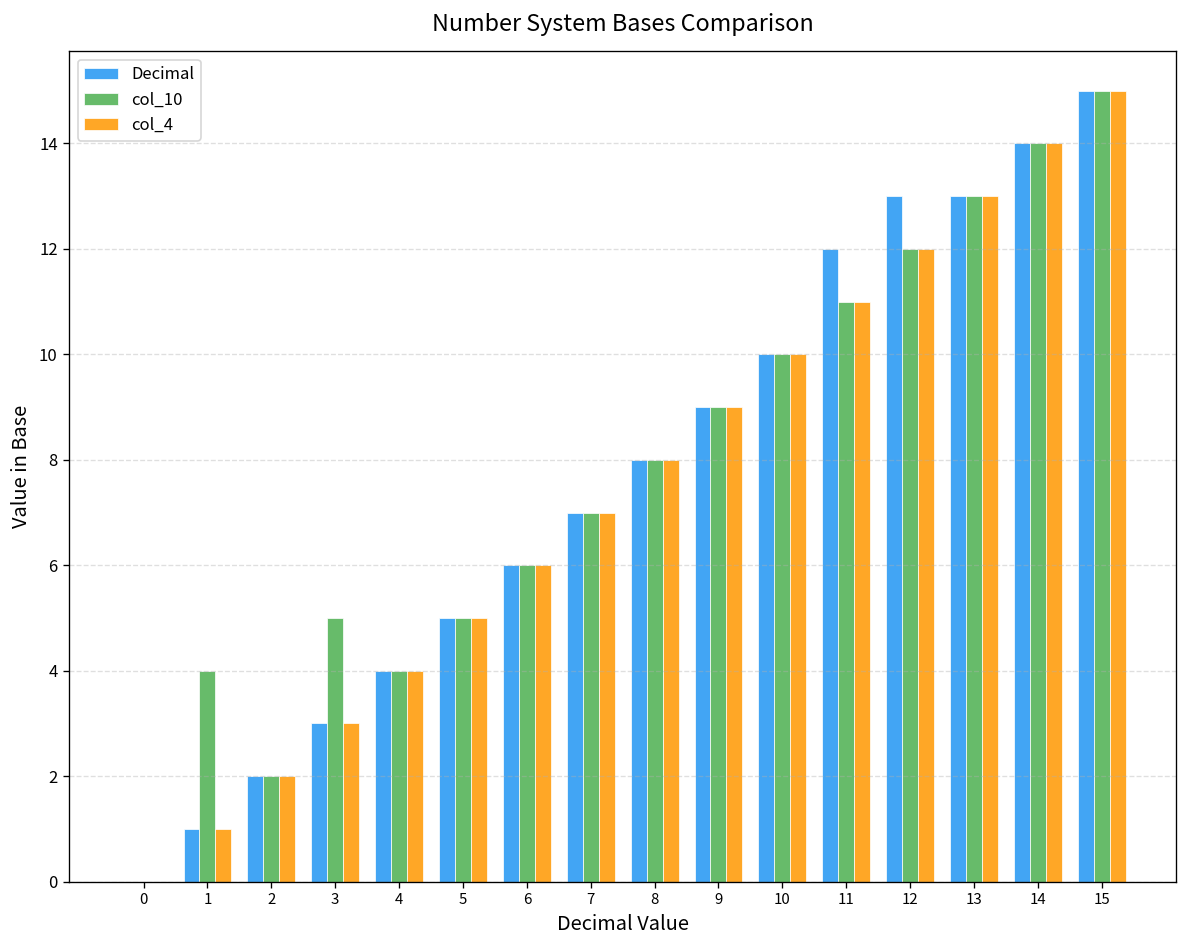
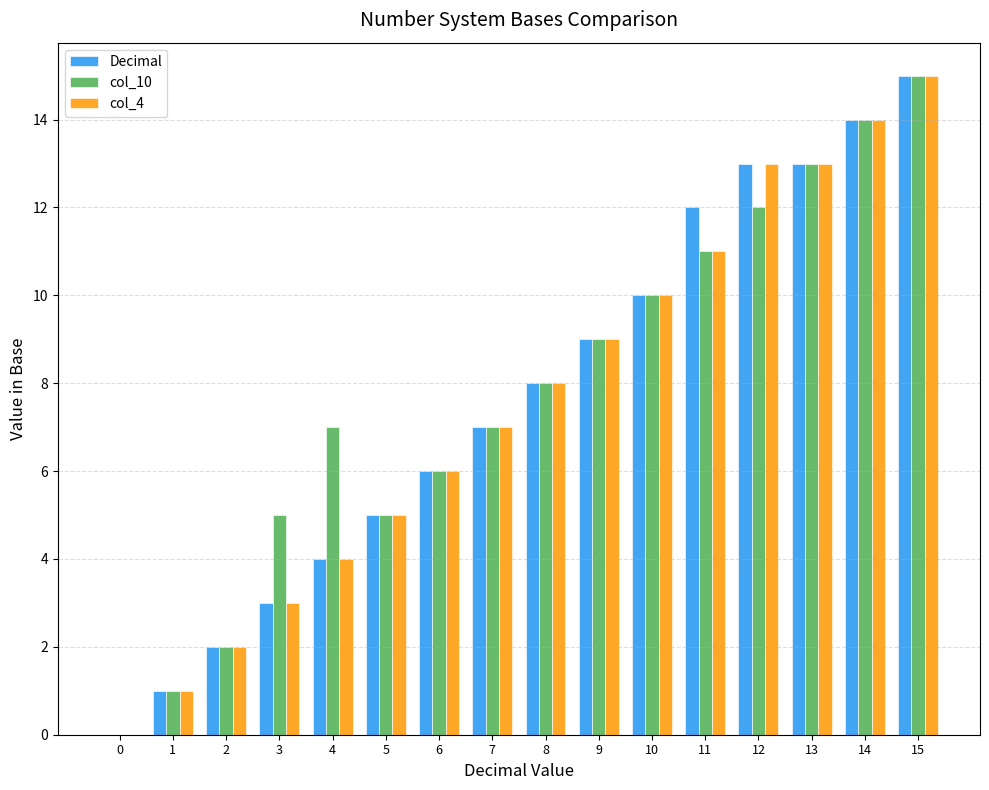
col_10, 1: 4 -> 1
col_10, 4: 4 -> 7
col_4, 12: 12 -> 13
